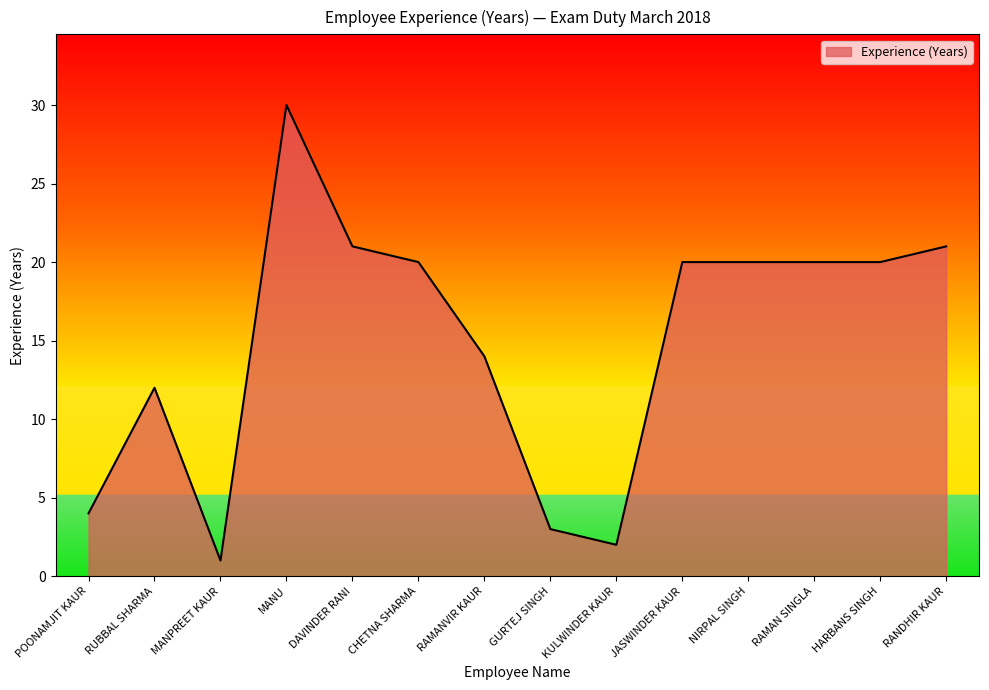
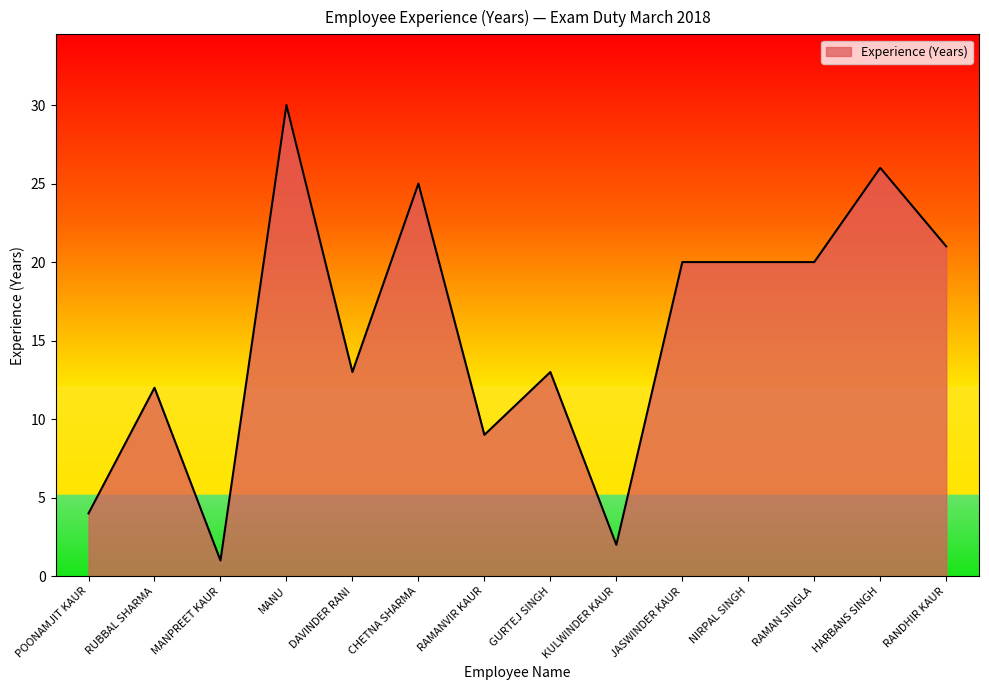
DAVINDER RANI: 21 -> 13
CHETNA SHARMA: 20 -> 25
RAMANVIR KAUR: 14 -> 9
GURTEJ SINGH: 3 -> 13
HARBANS SINGH: 20 -> 26
